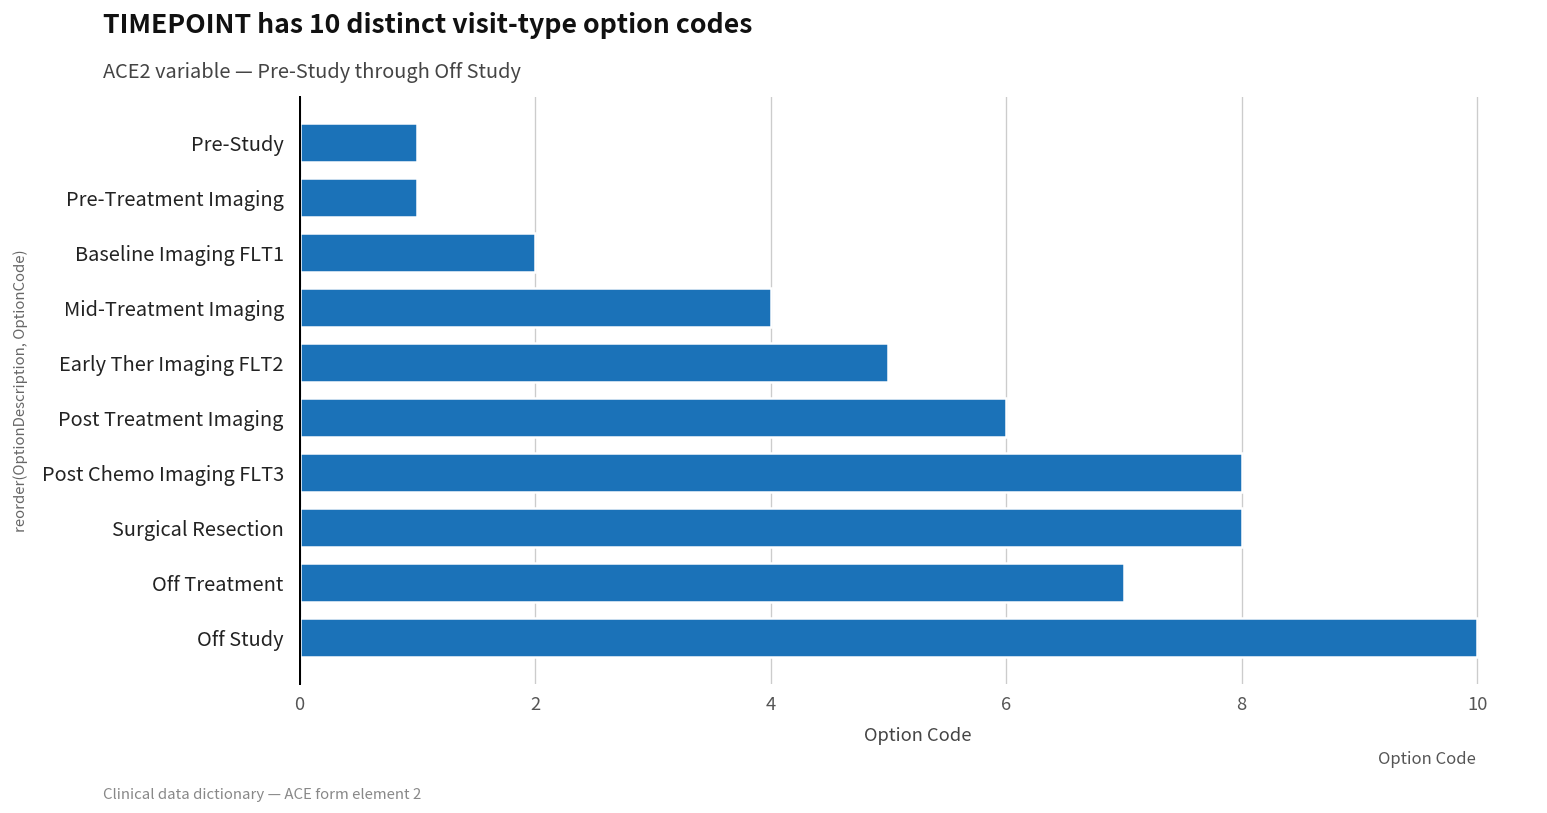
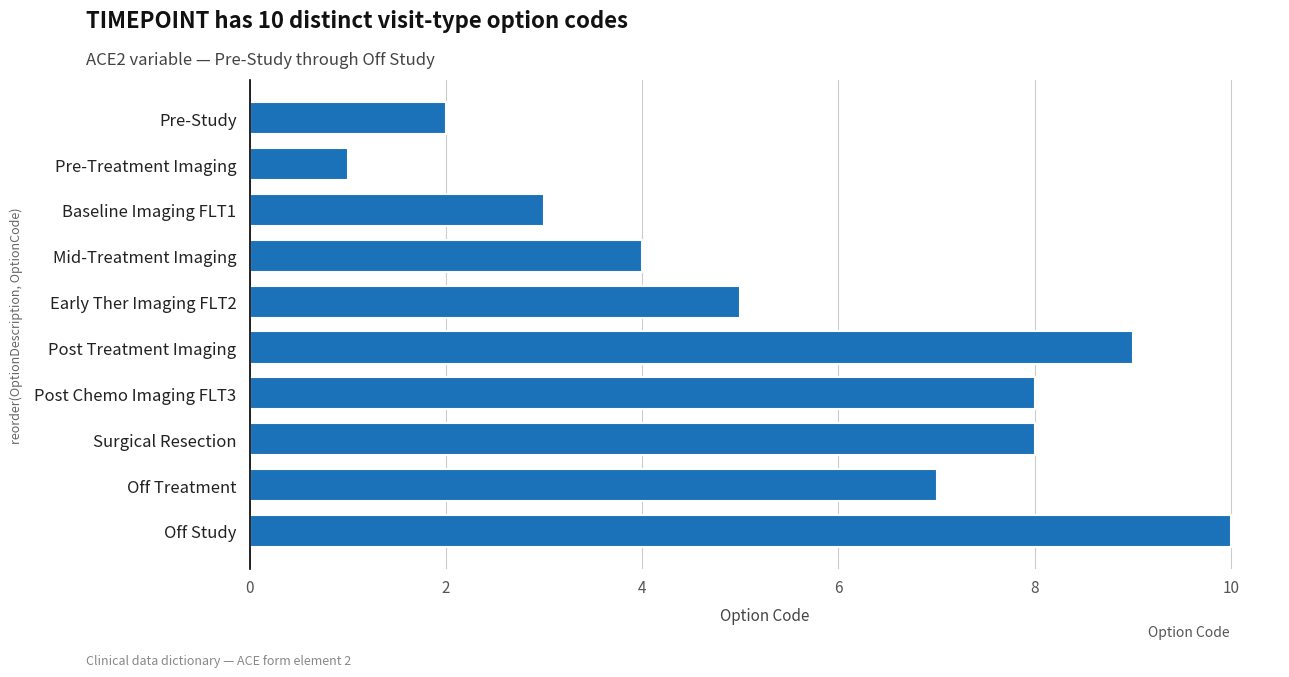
Pre-Study: 1 -> 2
Baseline Imaging FLT1: 2 -> 3
Post Treatment Imaging: 6 -> 9
